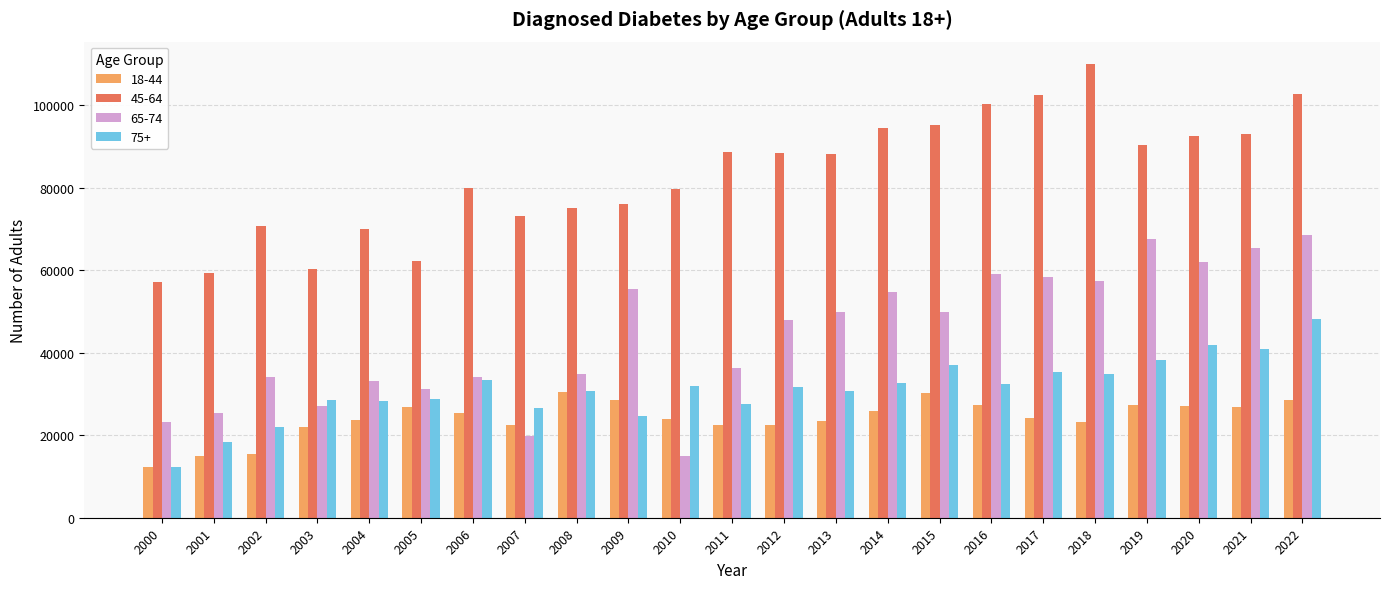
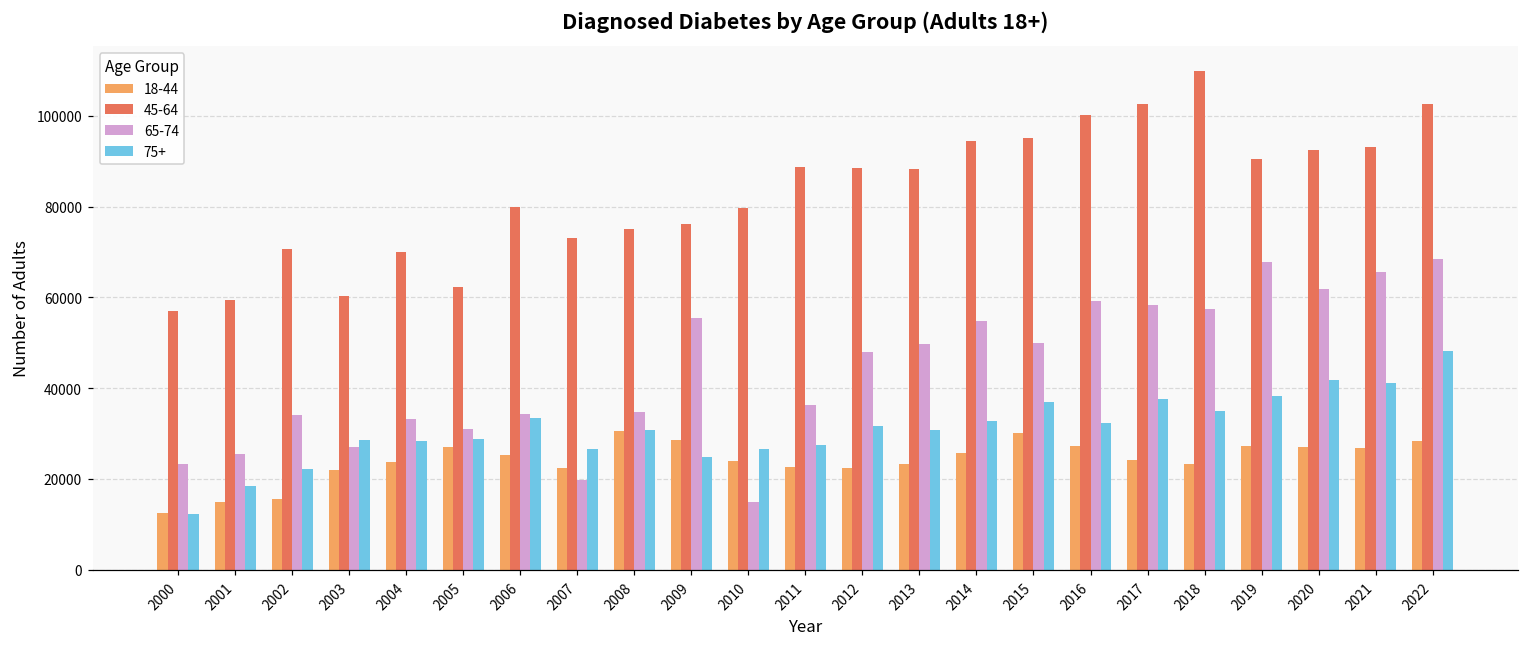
75+, 2010: 32000 -> 27000
75+, 2017: 35000 -> 37000
